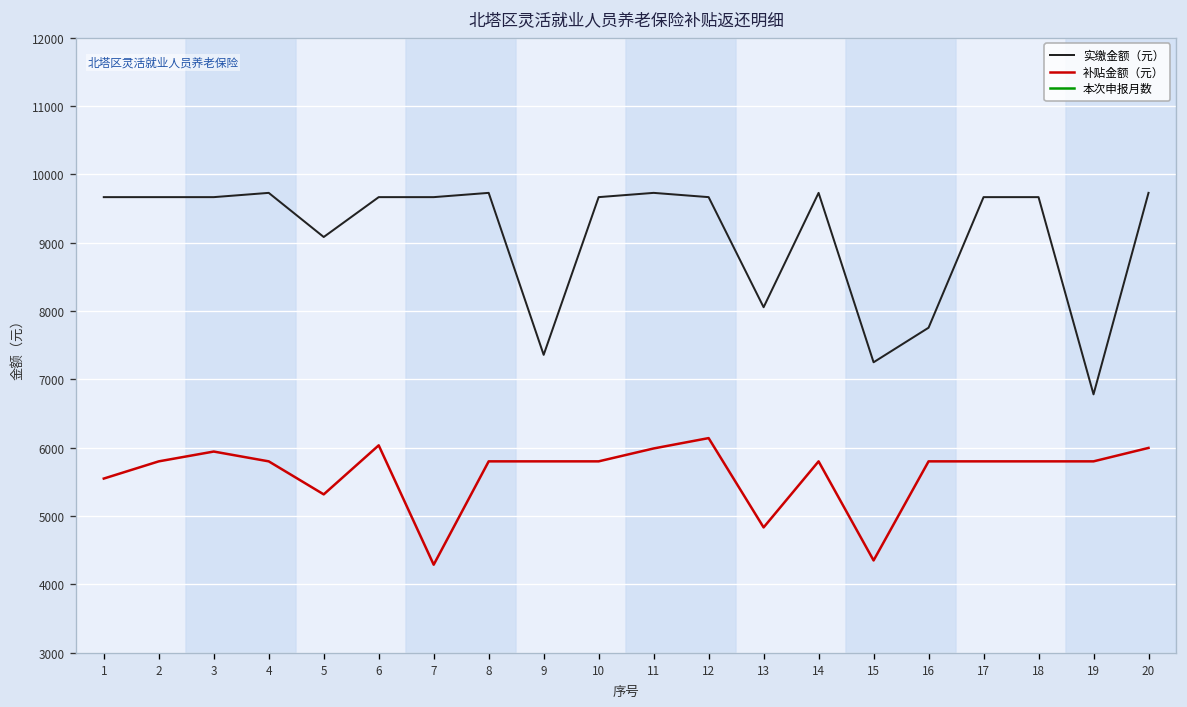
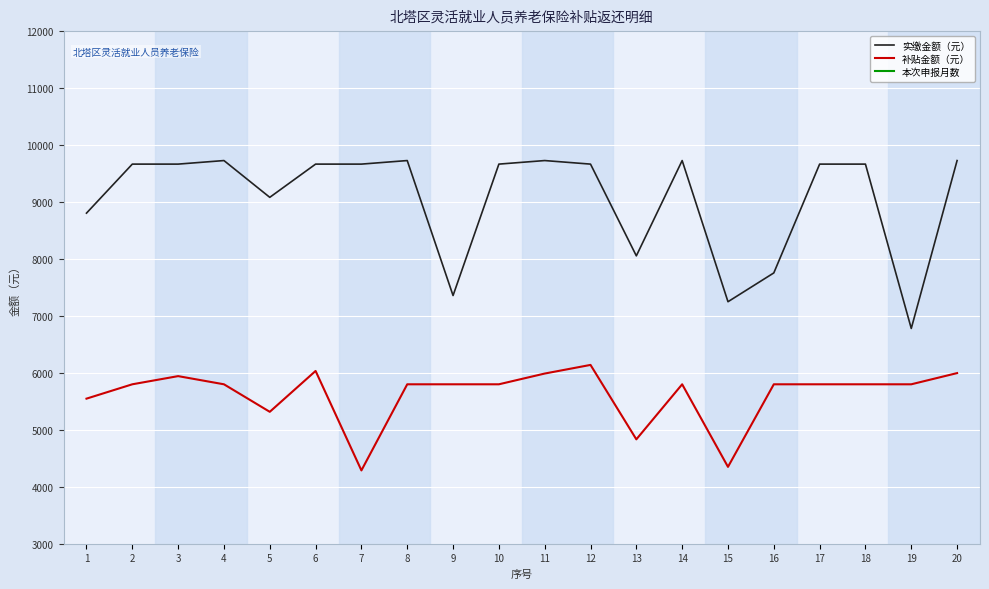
实缴金额（元）, 1: 9700 -> 8800
